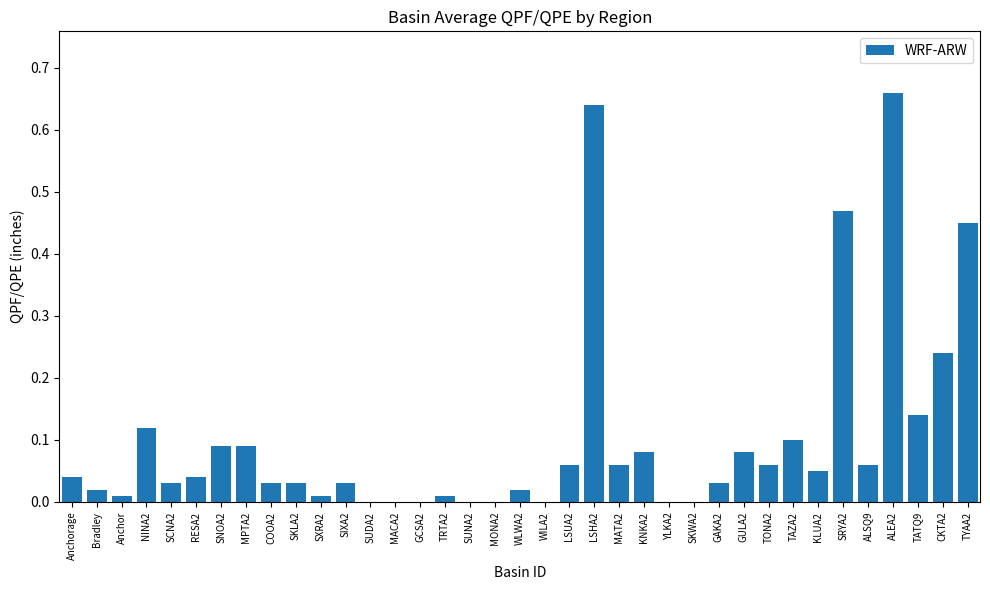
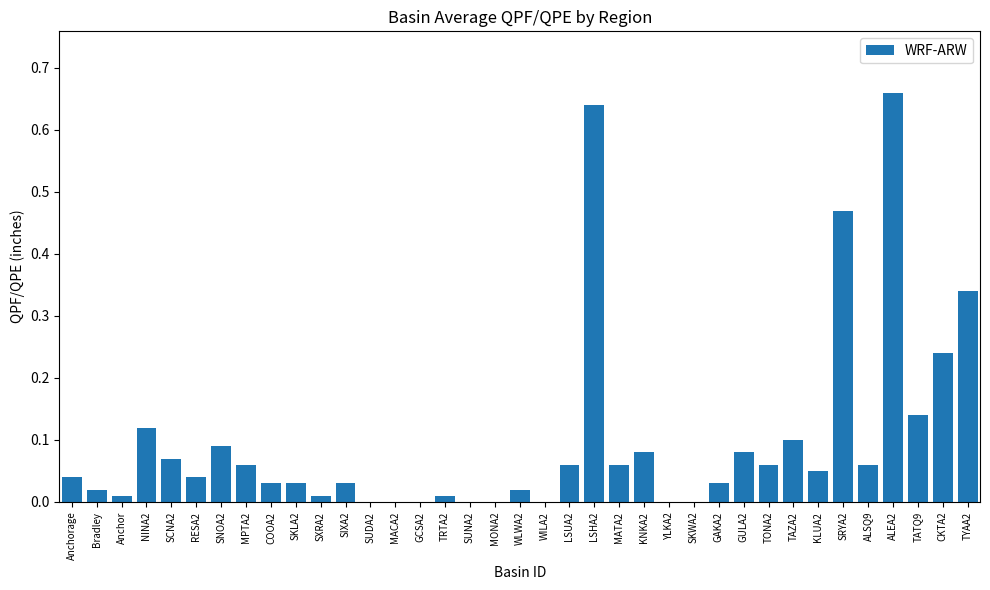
SCNA2: 0.03 -> 0.07
MPTA2: 0.09 -> 0.06
TYAA2: 0.45 -> 0.34
